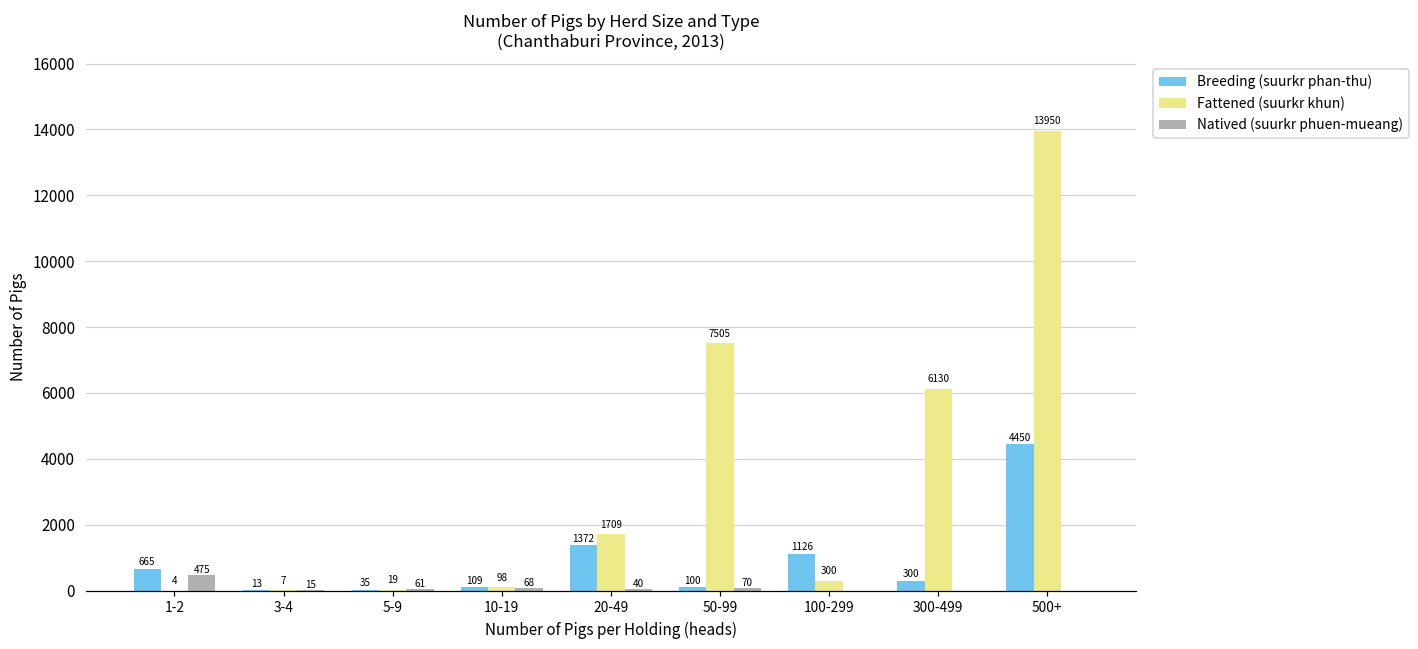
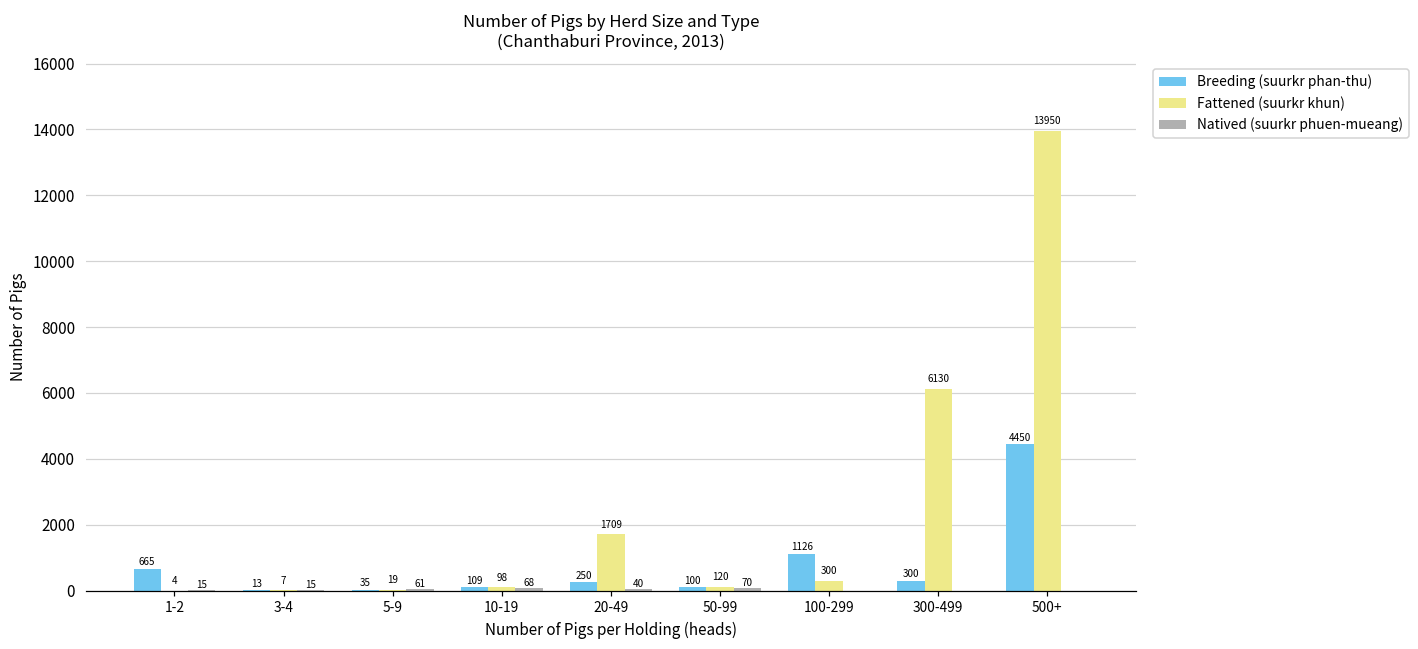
Natived (suurkr phuen-mueang), 1-2: 475 -> 15
Breeding (suurkr phan-thu), 20-49: 1372 -> 250
Fattened (suurkr khun), 50-99: 7505 -> 120
